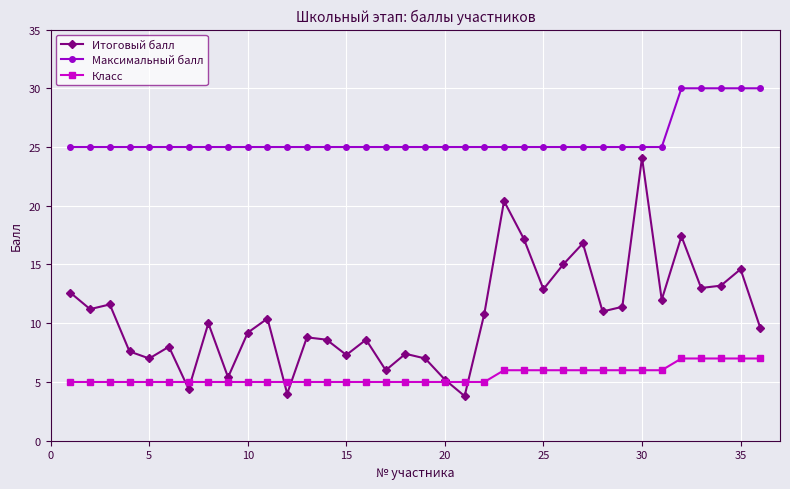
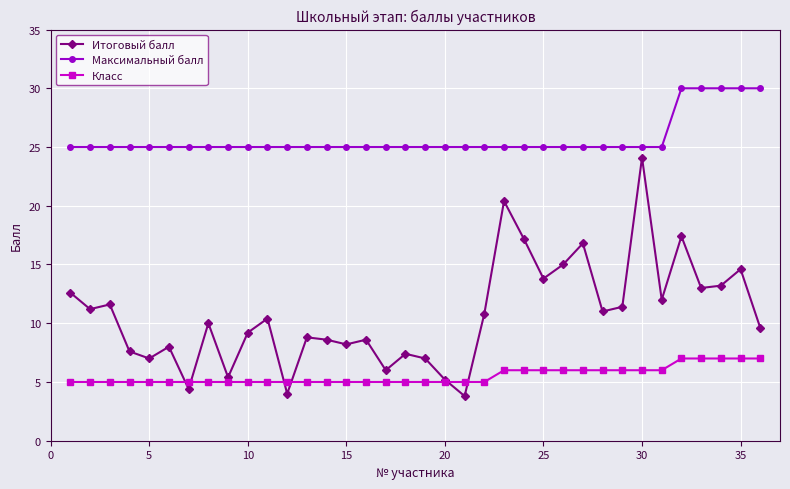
Итоговый балл, 15: 7.3 -> 8.2
Итоговый балл, 25: 12.9 -> 13.8
